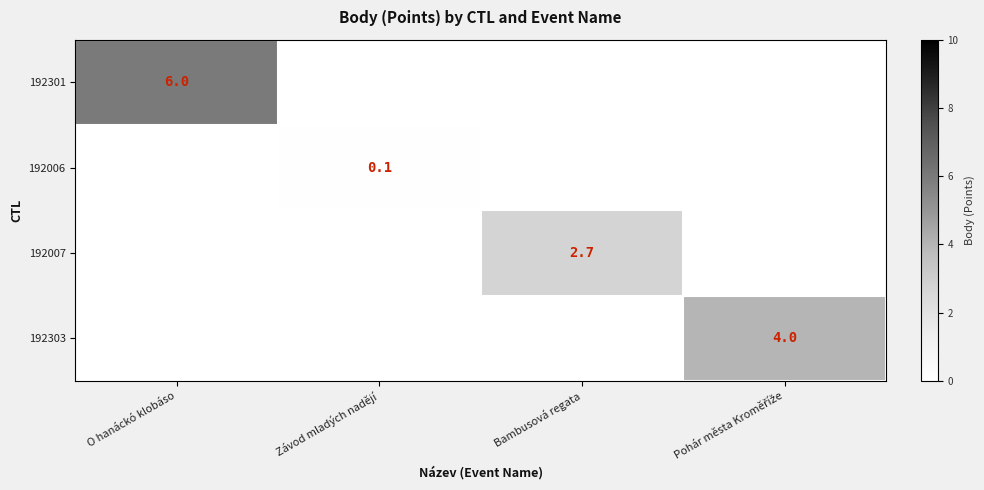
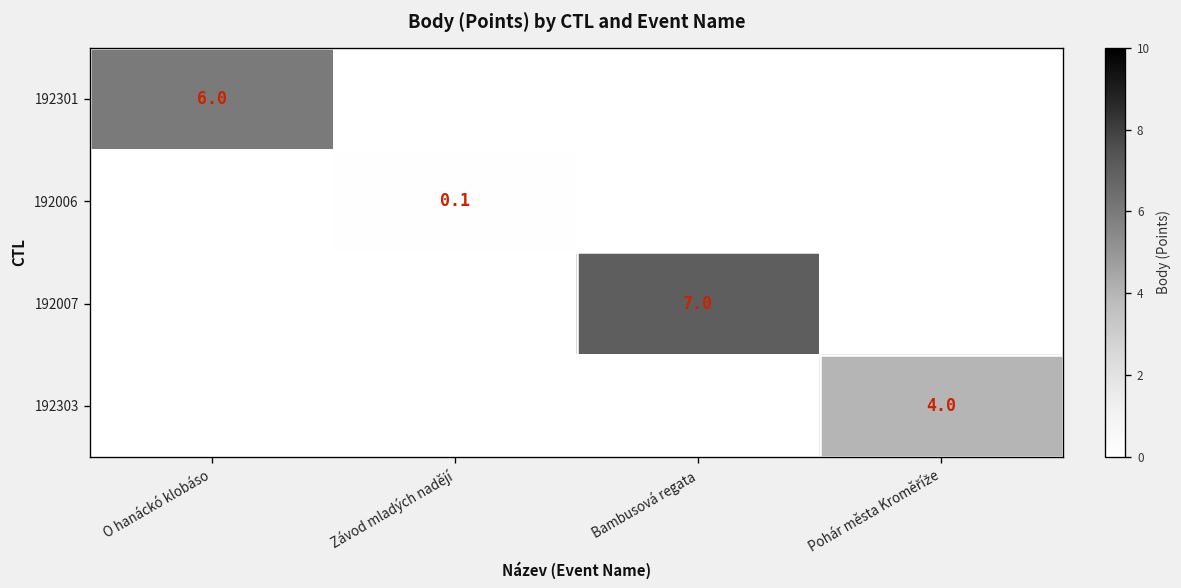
192007, Bambusová regata: 2.7 -> 7.0
